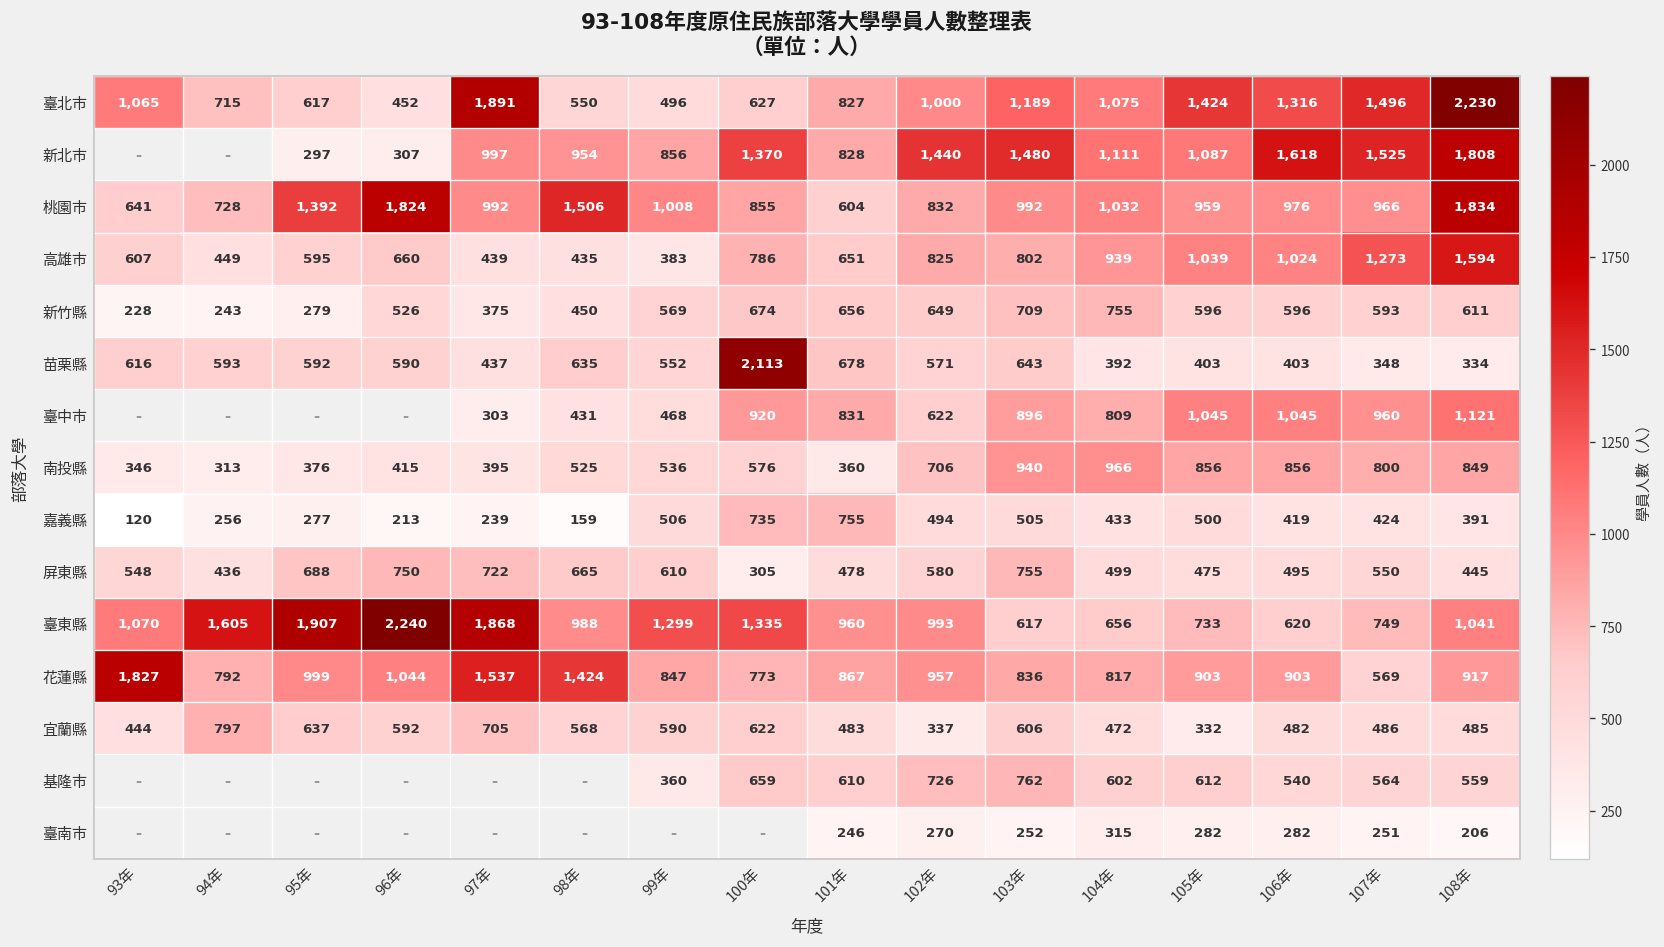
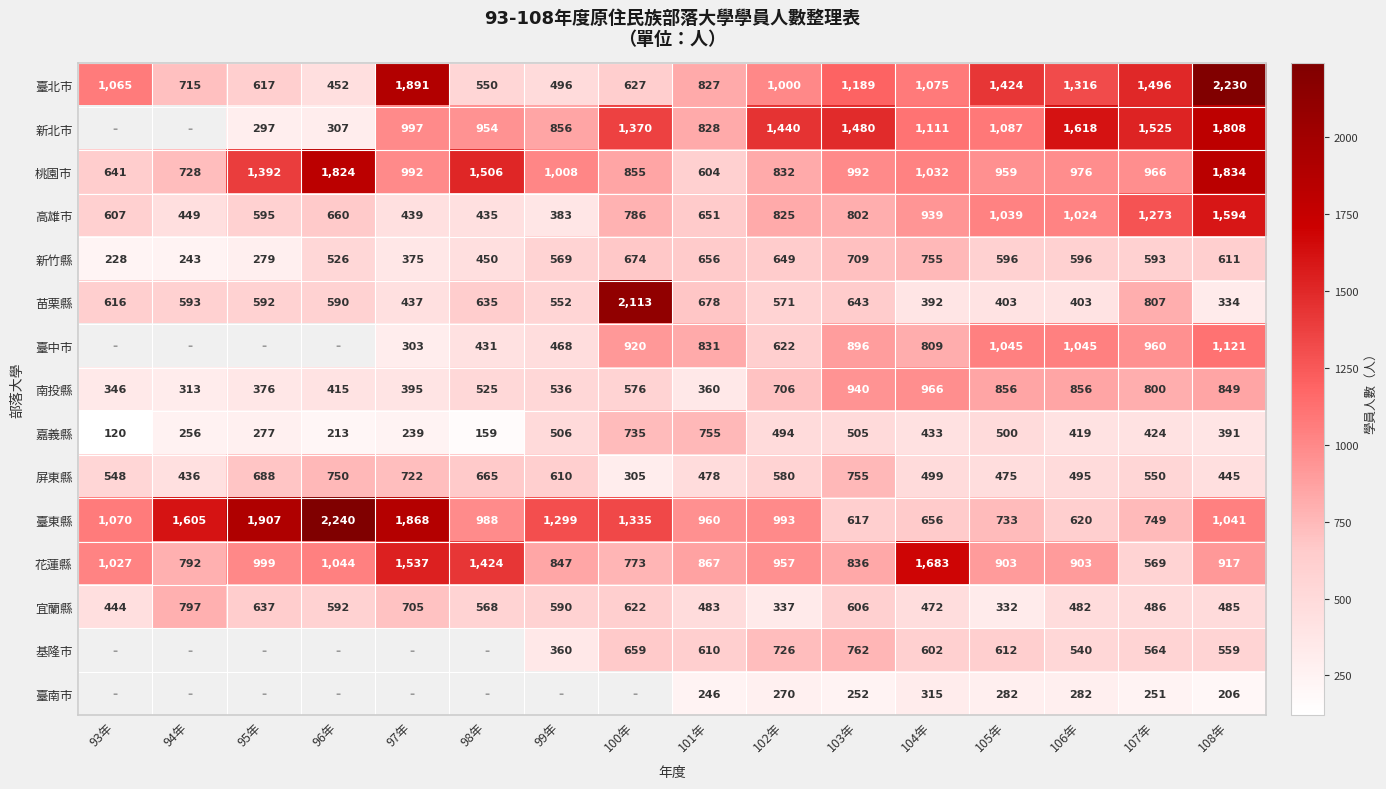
苗栗縣, 107年: 348 -> 807
花蓮縣, 93年: 1,827 -> 1,027
花蓮縣, 104年: 817 -> 1,683
